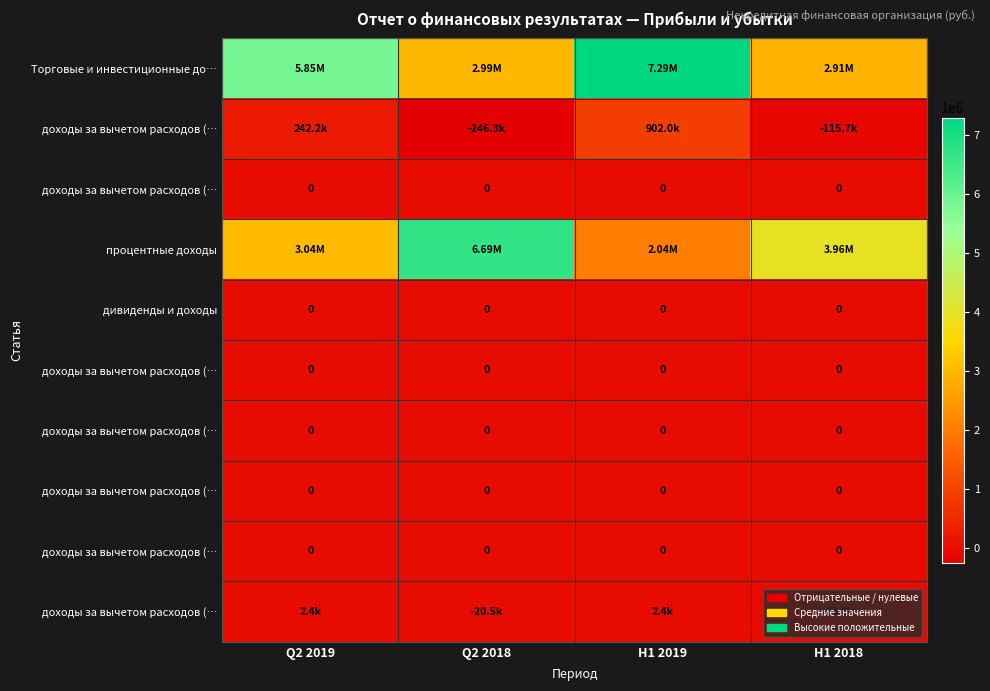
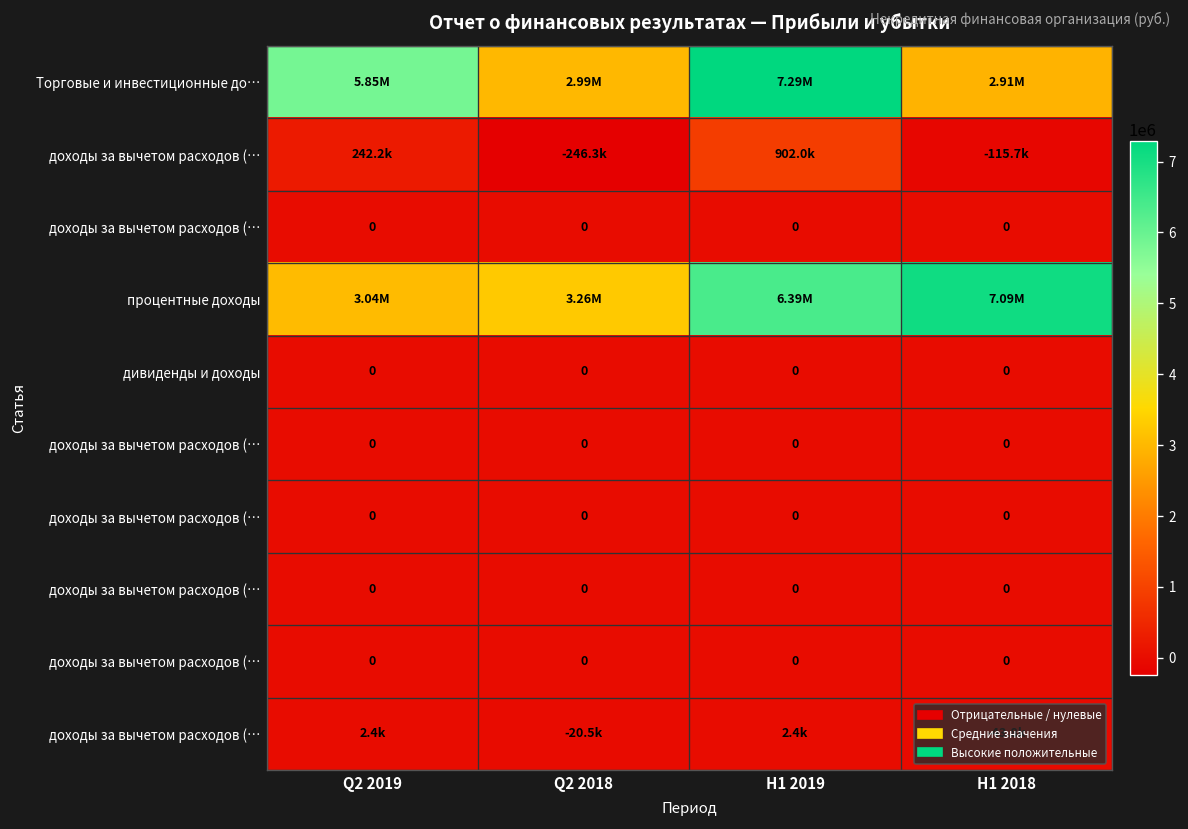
процентные доходы, Q2 2018: 6.69M -> 3.26M
процентные доходы, H1 2019: 2.04M -> 6.39M
процентные доходы, H1 2018: 3.96M -> 7.09M
